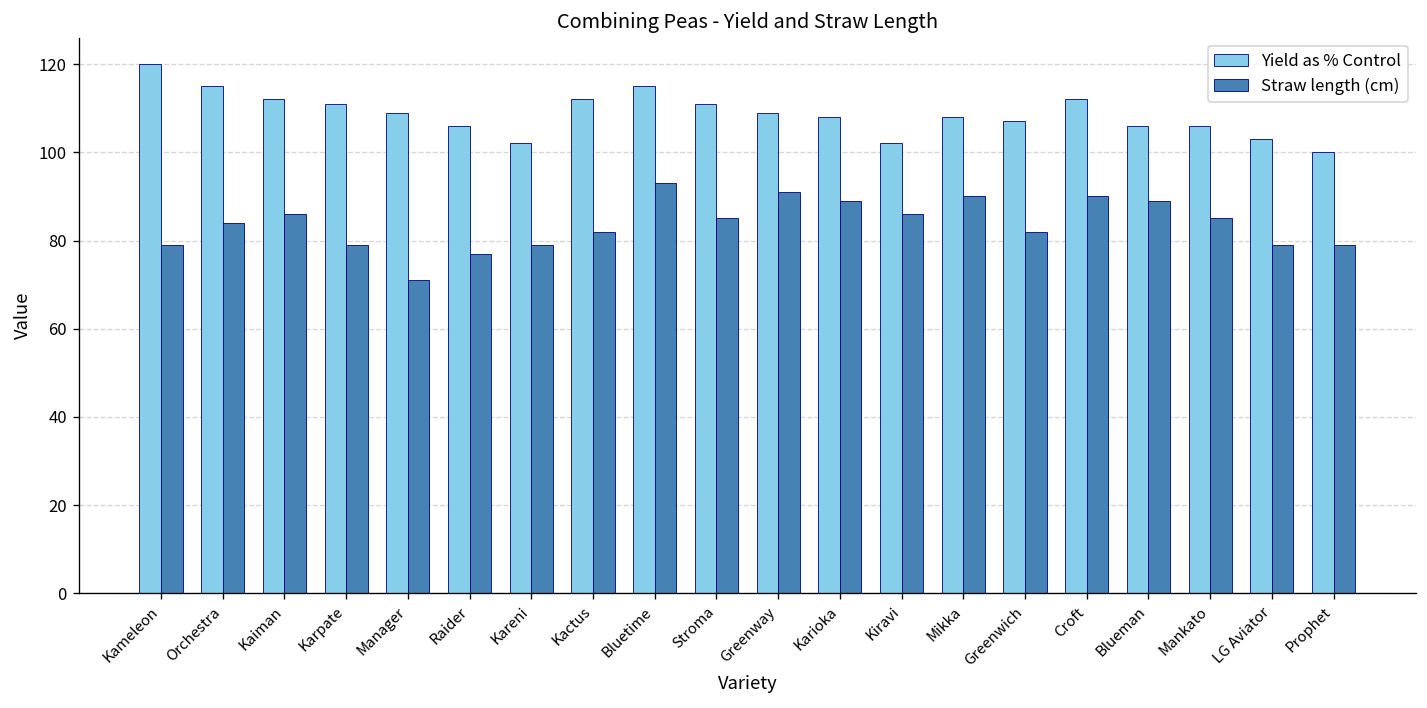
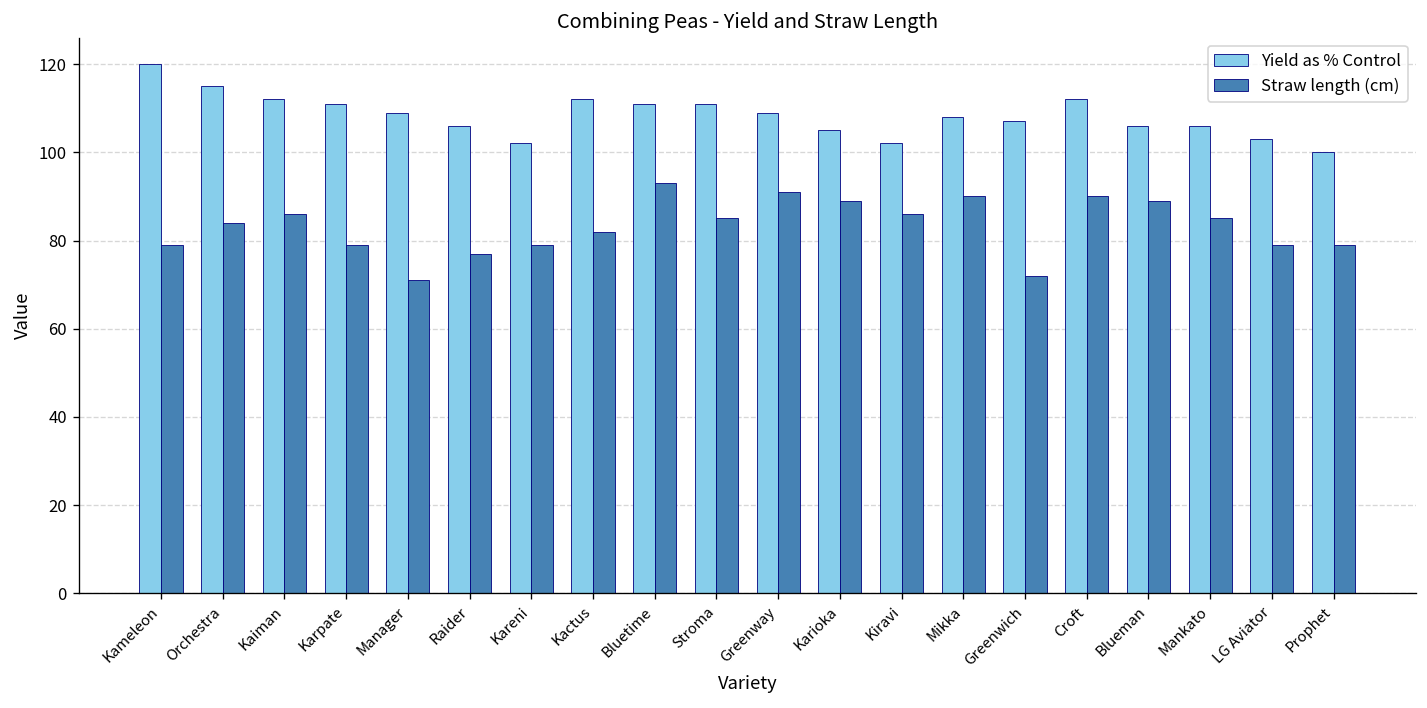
Yield as % Control, Bluetime: 115 -> 111
Yield as % Control, Karioka: 108 -> 105
Straw length (cm), Greenwich: 82 -> 72
